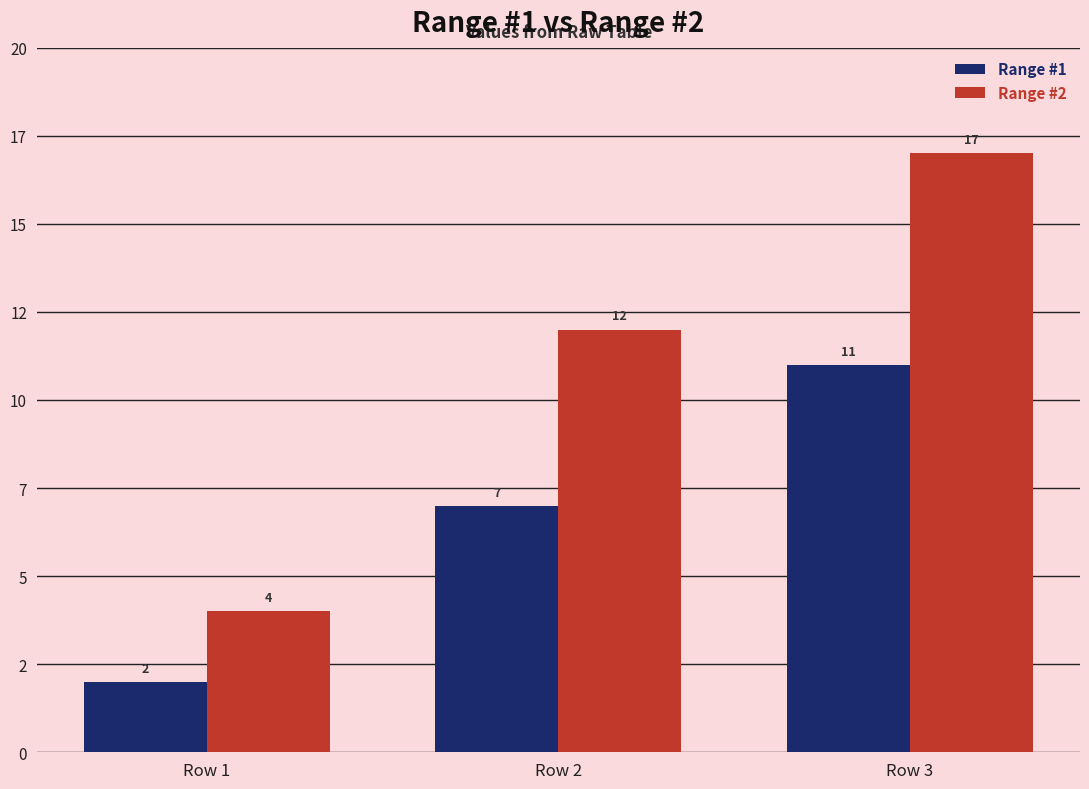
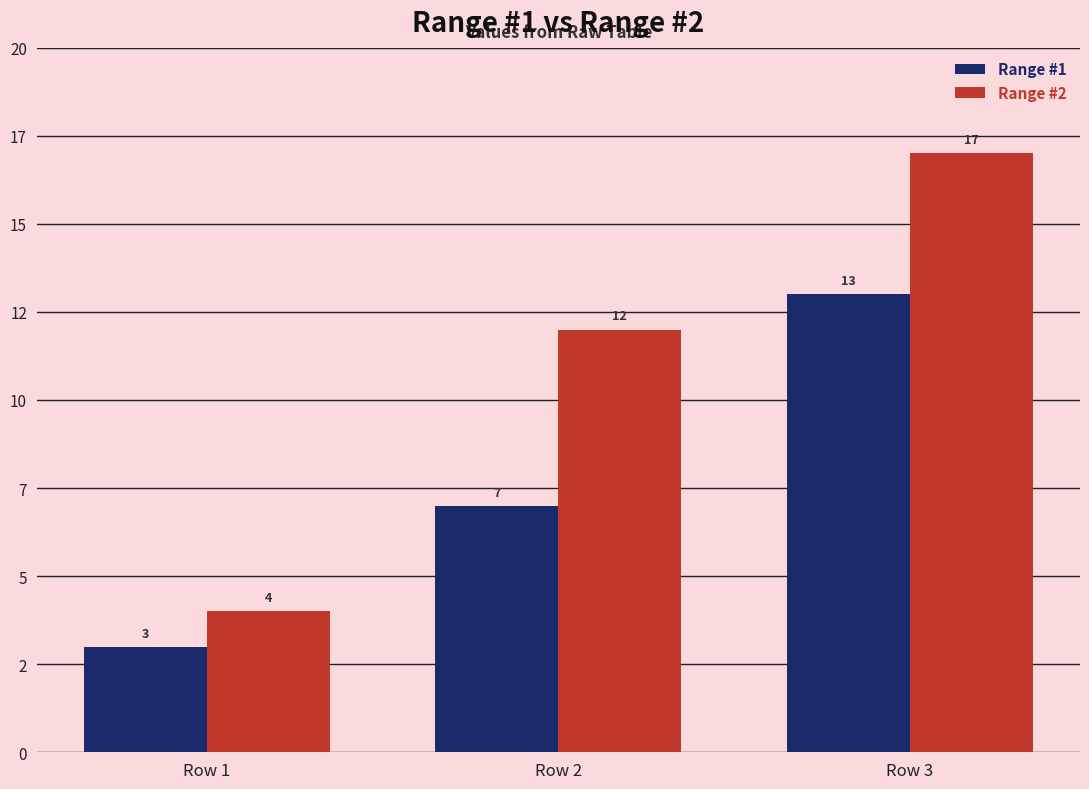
Range #1, Row 1: 2 -> 3
Range #1, Row 3: 11 -> 13
